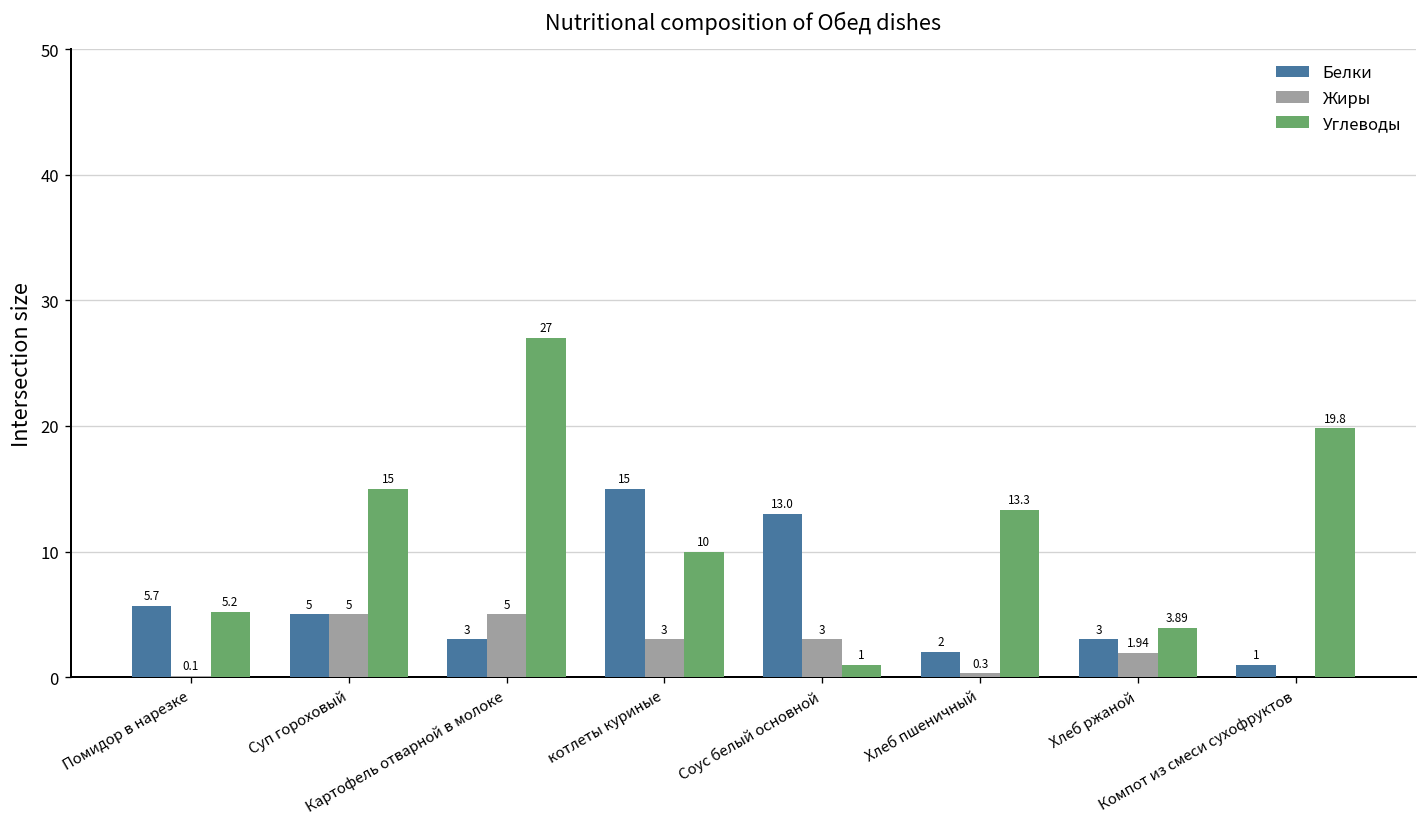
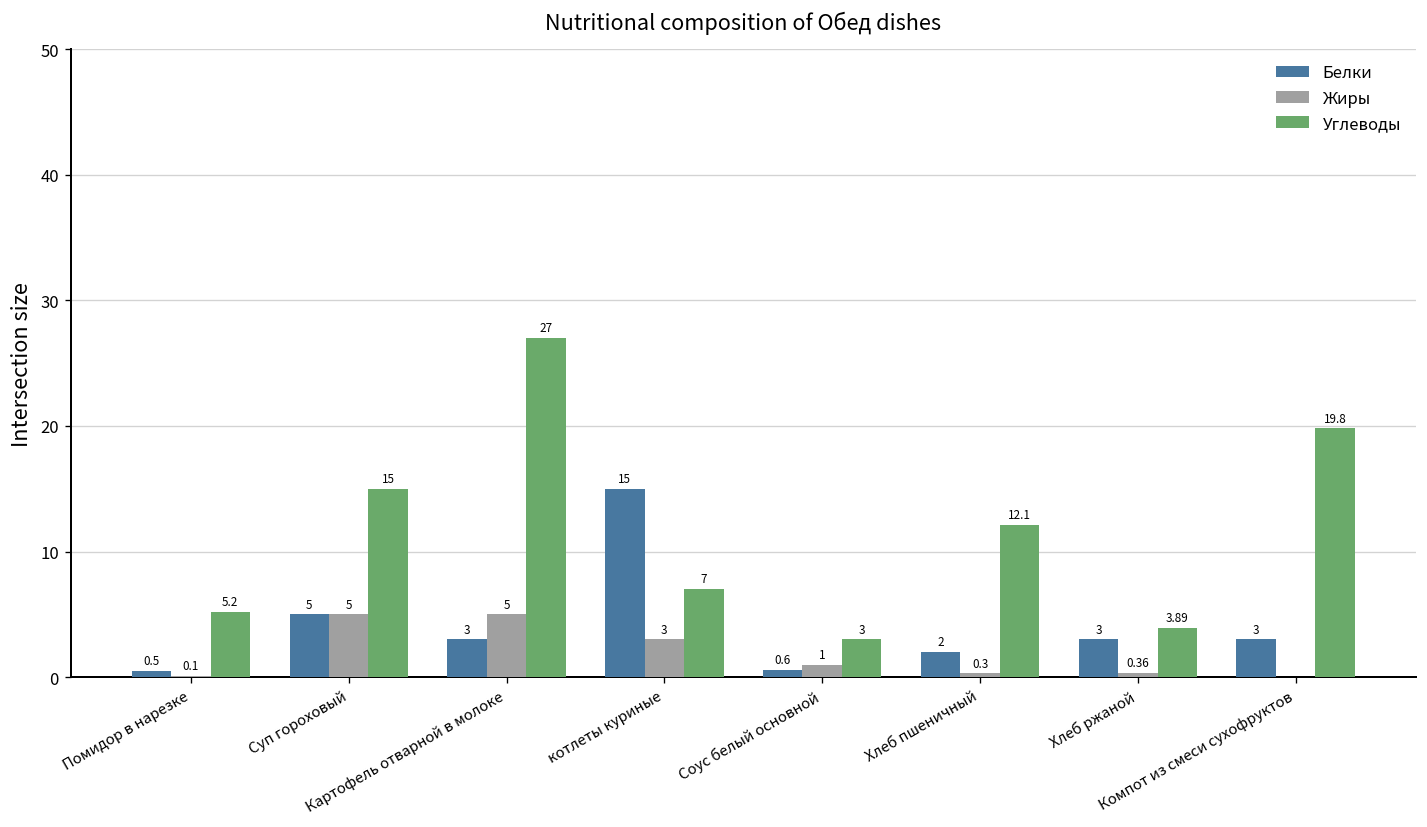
Белки, Помидор в нарезке: 5.7 -> 0.5
Углеводы, котлеты куриные: 10 -> 7
Белки, Соус белый основной: 13.0 -> 0.6
Жиры, Соус белый основной: 3 -> 1
Углеводы, Соус белый основной: 1 -> 3
Углеводы, Хлеб пшеничный: 13.3 -> 12.1
Жиры, Хлеб ржаной: 1.94 -> 0.36
Белки, Компот из смеси сухофруктов: 1 -> 3
